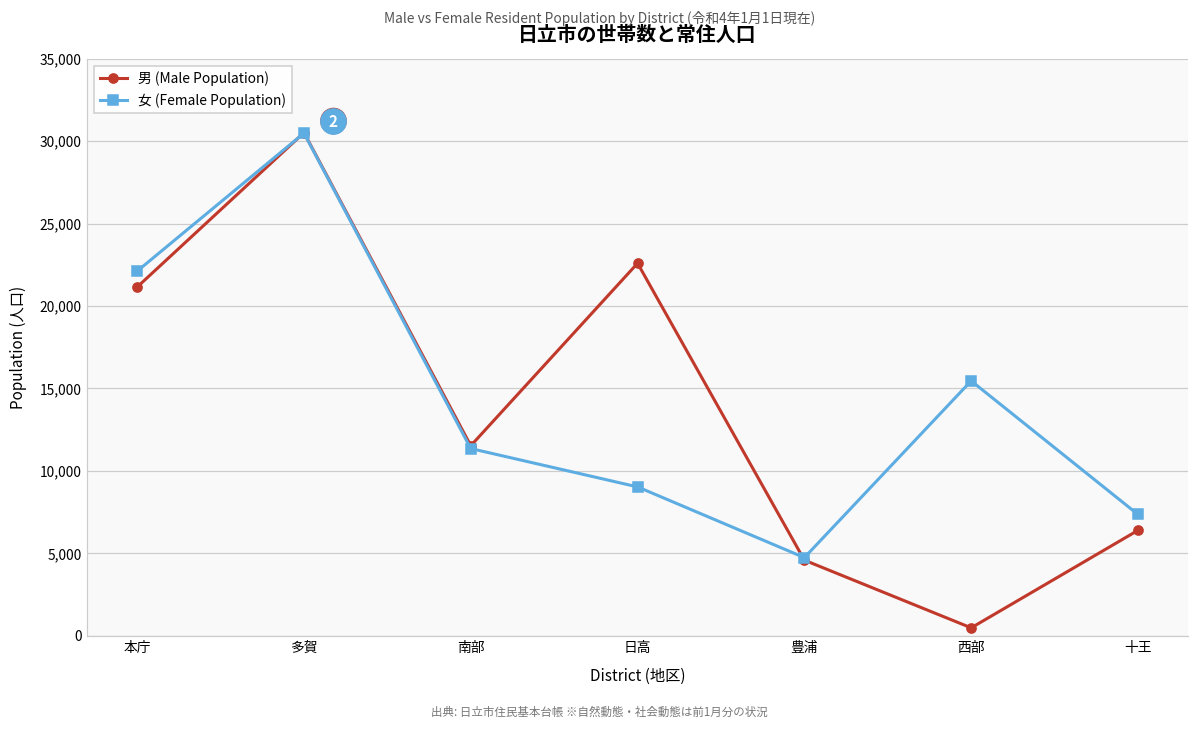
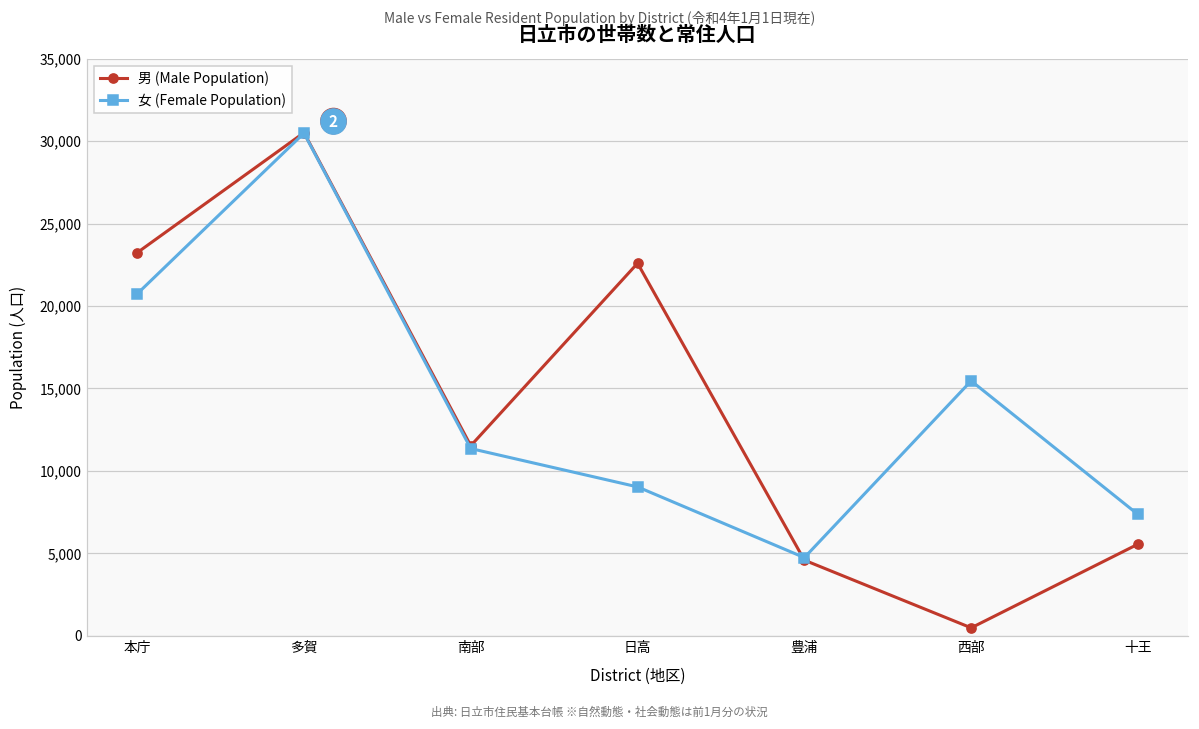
男 (Male Population), 本庁: 21,200 -> 23,200
女 (Female Population), 本庁: 22,100 -> 20,700
男 (Male Population), 十王: 6,400 -> 5,600
